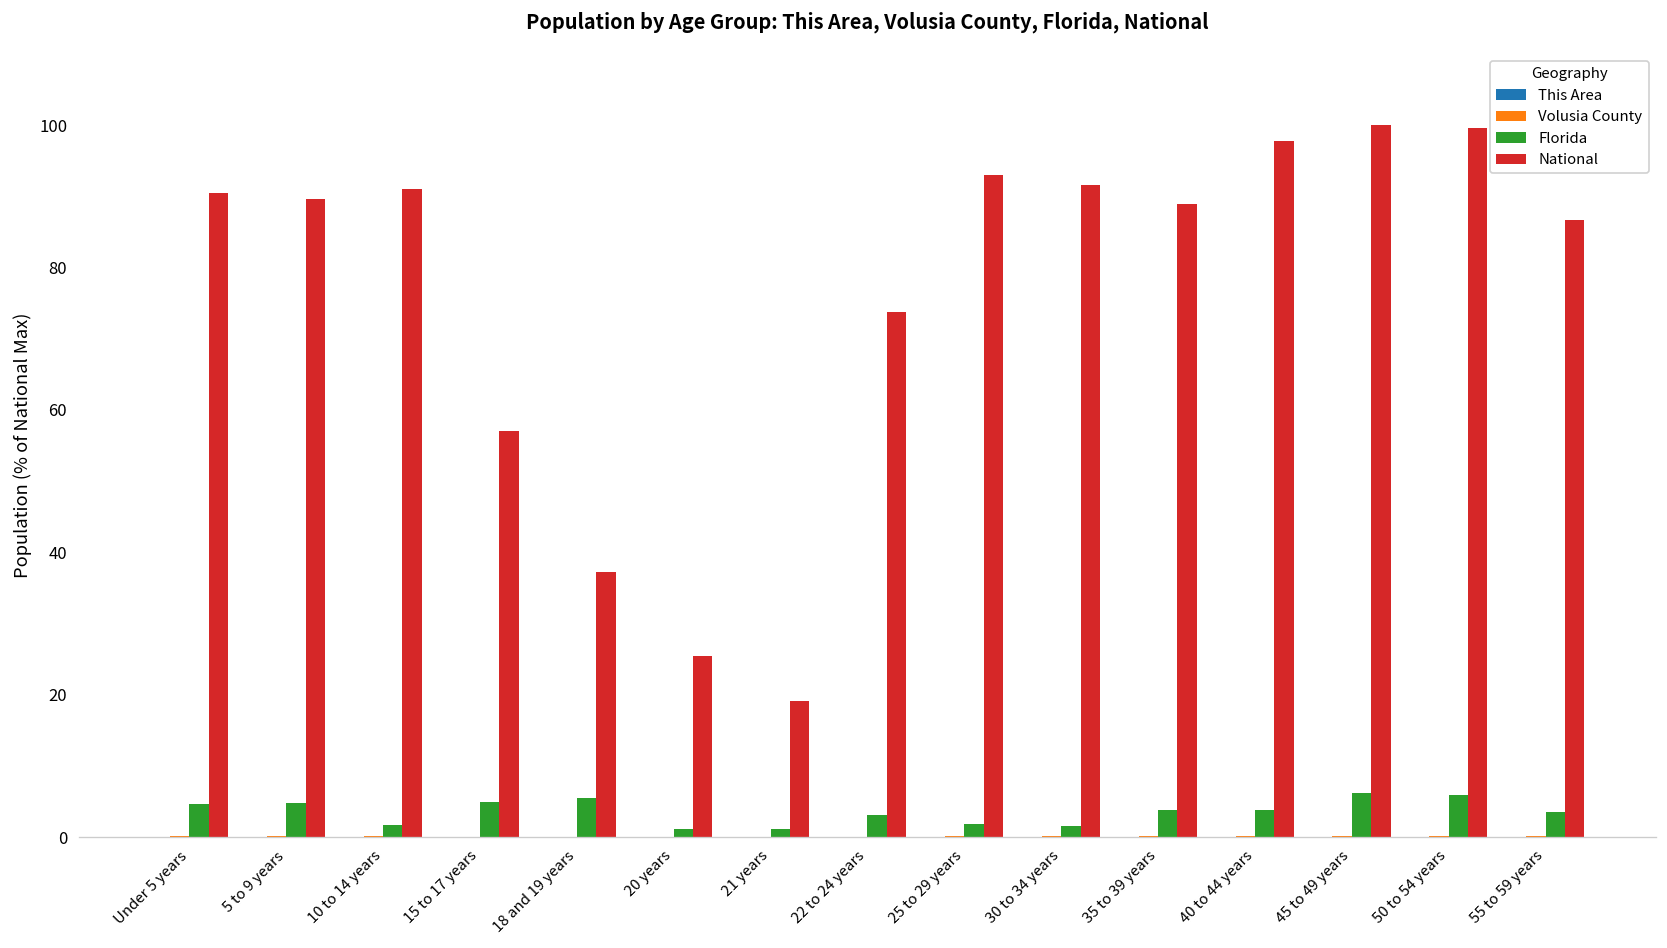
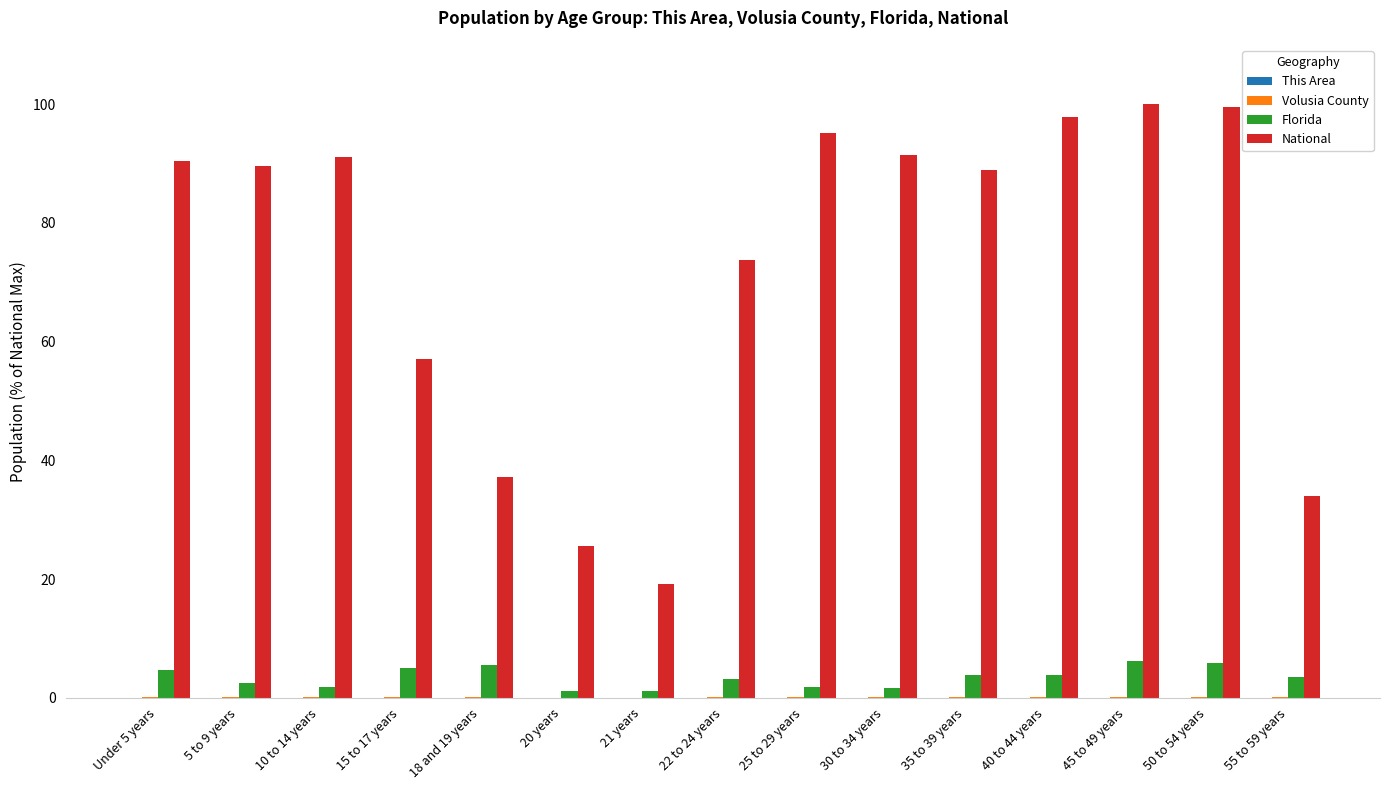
Florida, 5 to 9 years: 5 -> 2
National, 25 to 29 years: 93 -> 95
National, 55 to 59 years: 87 -> 34
